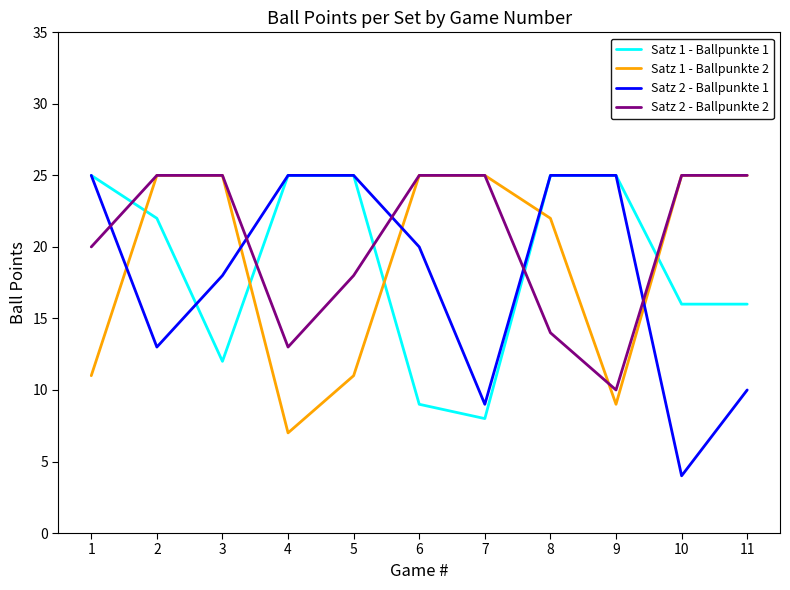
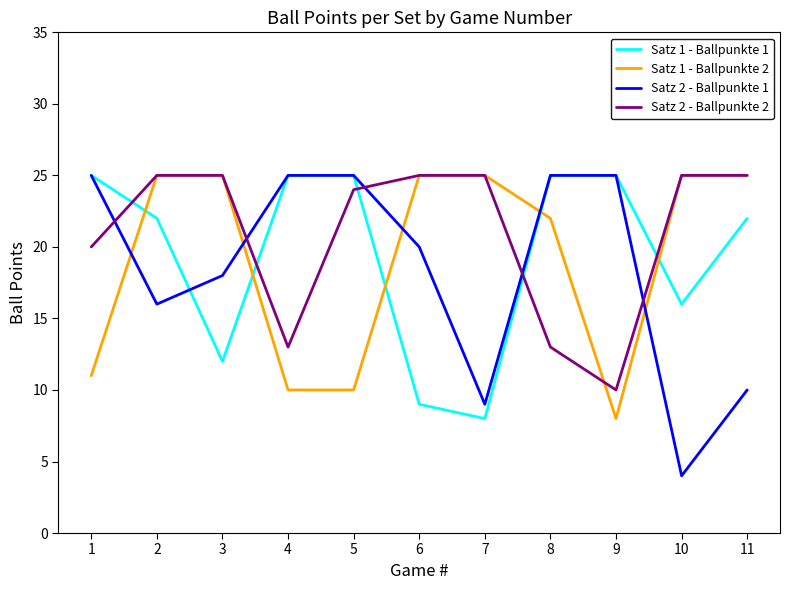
Satz 2 - Ballpunkte 1, 2: 13 -> 16
Satz 1 - Ballpunkte 2, 4: 7 -> 10
Satz 1 - Ballpunkte 2, 5: 11 -> 10
Satz 2 - Ballpunkte 2, 5: 18 -> 24
Satz 2 - Ballpunkte 2, 8: 14 -> 13
Satz 1 - Ballpunkte 2, 9: 9 -> 8
Satz 1 - Ballpunkte 1, 11: 16 -> 22
